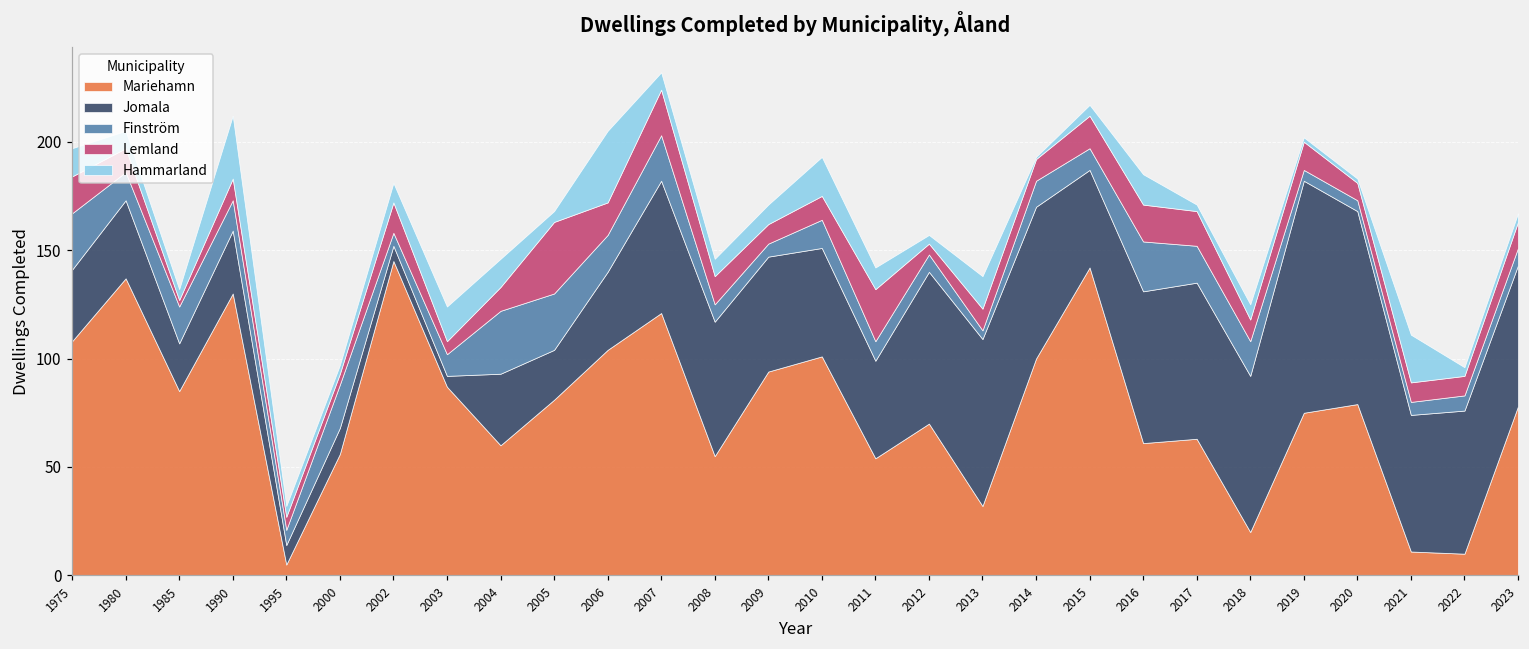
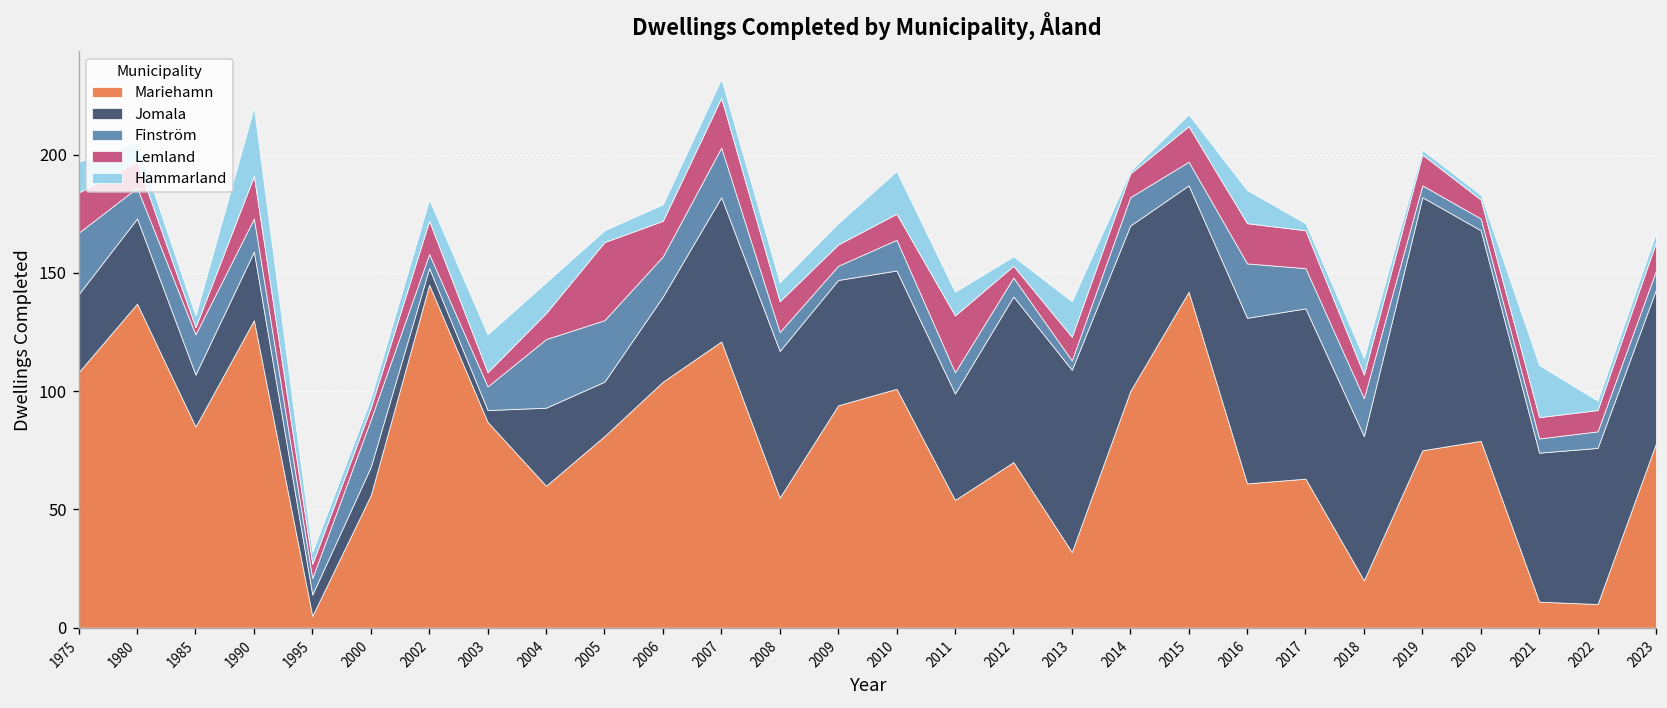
Lemland, 1990: 10 -> 18
Hammarland, 2006: 33 -> 7
Jomala, 2018: 72 -> 61
